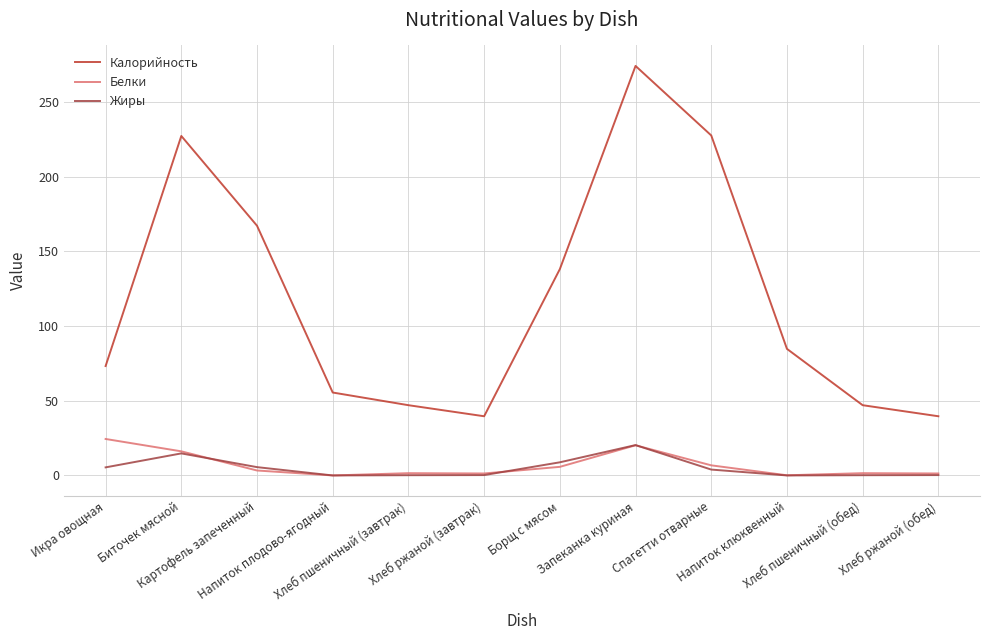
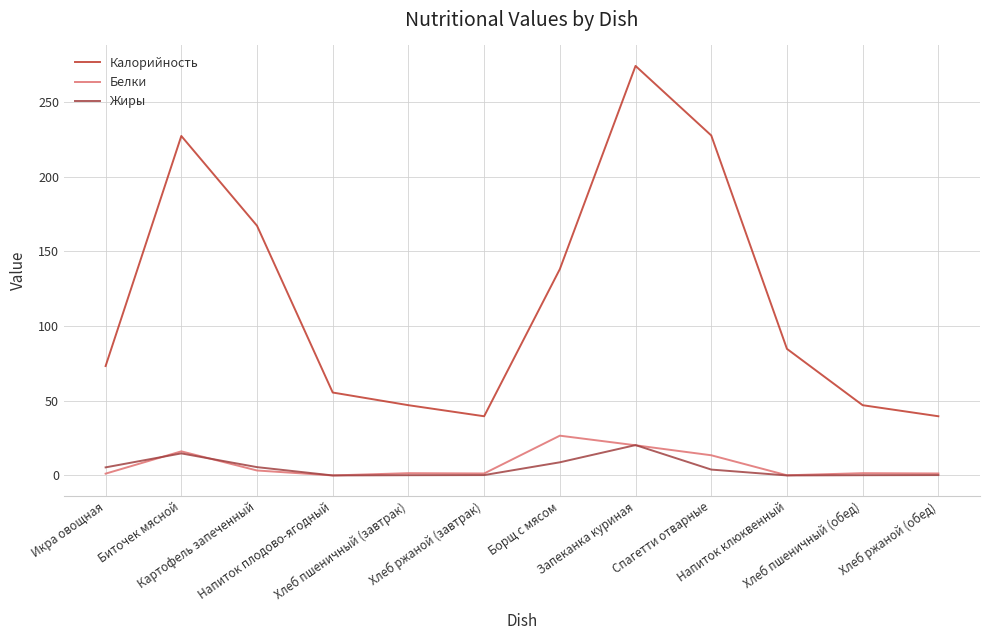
Белки, Икра овощная: 24 -> 1
Белки, Борщ с мясом: 6 -> 27
Белки, Спагетти отварные: 7 -> 14
